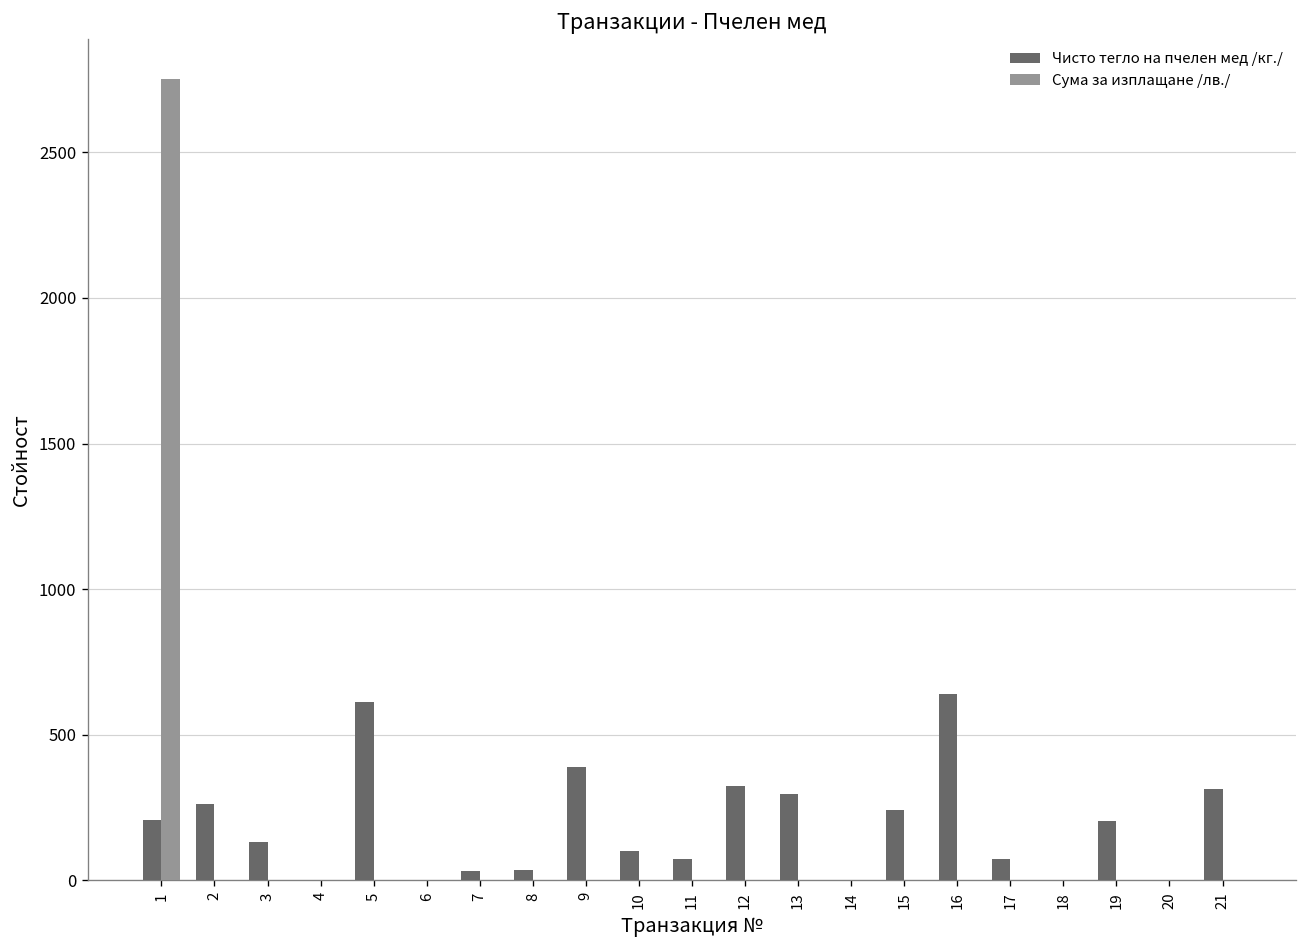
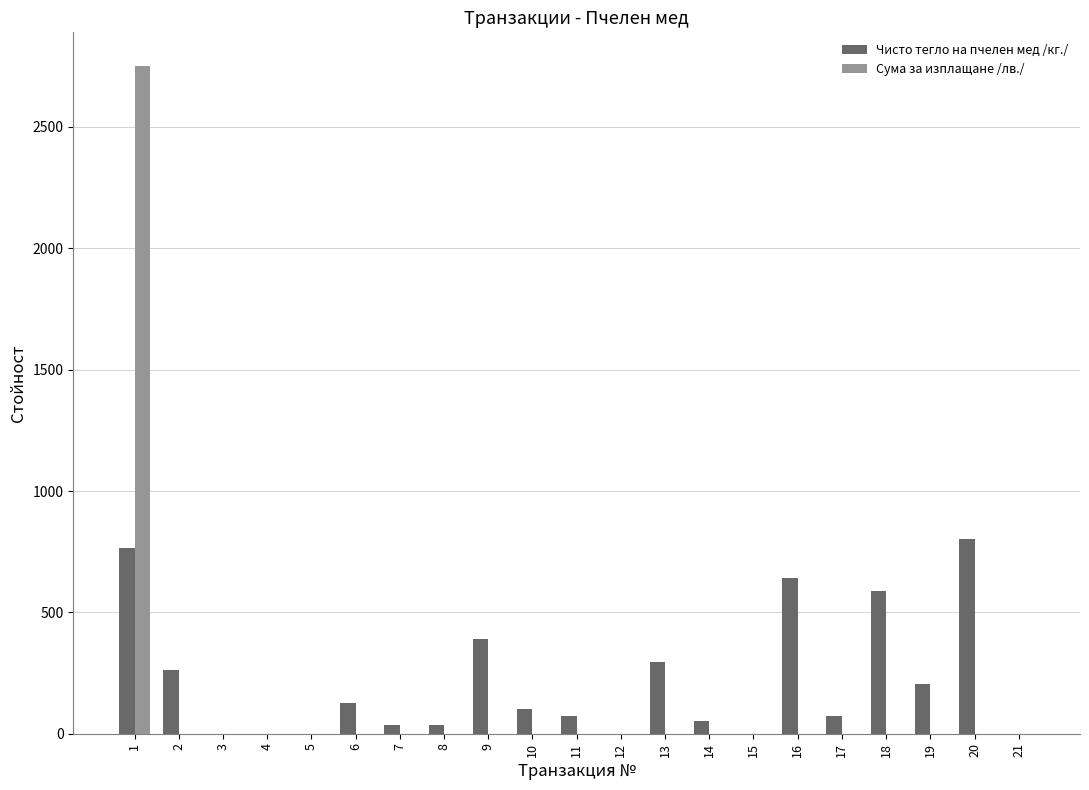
Чисто тегло на пчелен мед /кг./, 1: 210 -> 760
Чисто тегло на пчелен мед /кг./, 3: 130 -> 0
Чисто тегло на пчелен мед /кг./, 5: 610 -> 0
Чисто тегло на пчелен мед /кг./, 6: 0 -> 130
Чисто тегло на пчелен мед /кг./, 12: 330 -> 0
Чисто тегло на пчелен мед /кг./, 14: 0 -> 50
Чисто тегло на пчелен мед /кг./, 15: 240 -> 0
Чисто тегло на пчелен мед /кг./, 18: 0 -> 590
Чисто тегло на пчелен мед /кг./, 20: 0 -> 800
Чисто тегло на пчелен мед /кг./, 21: 320 -> 0
